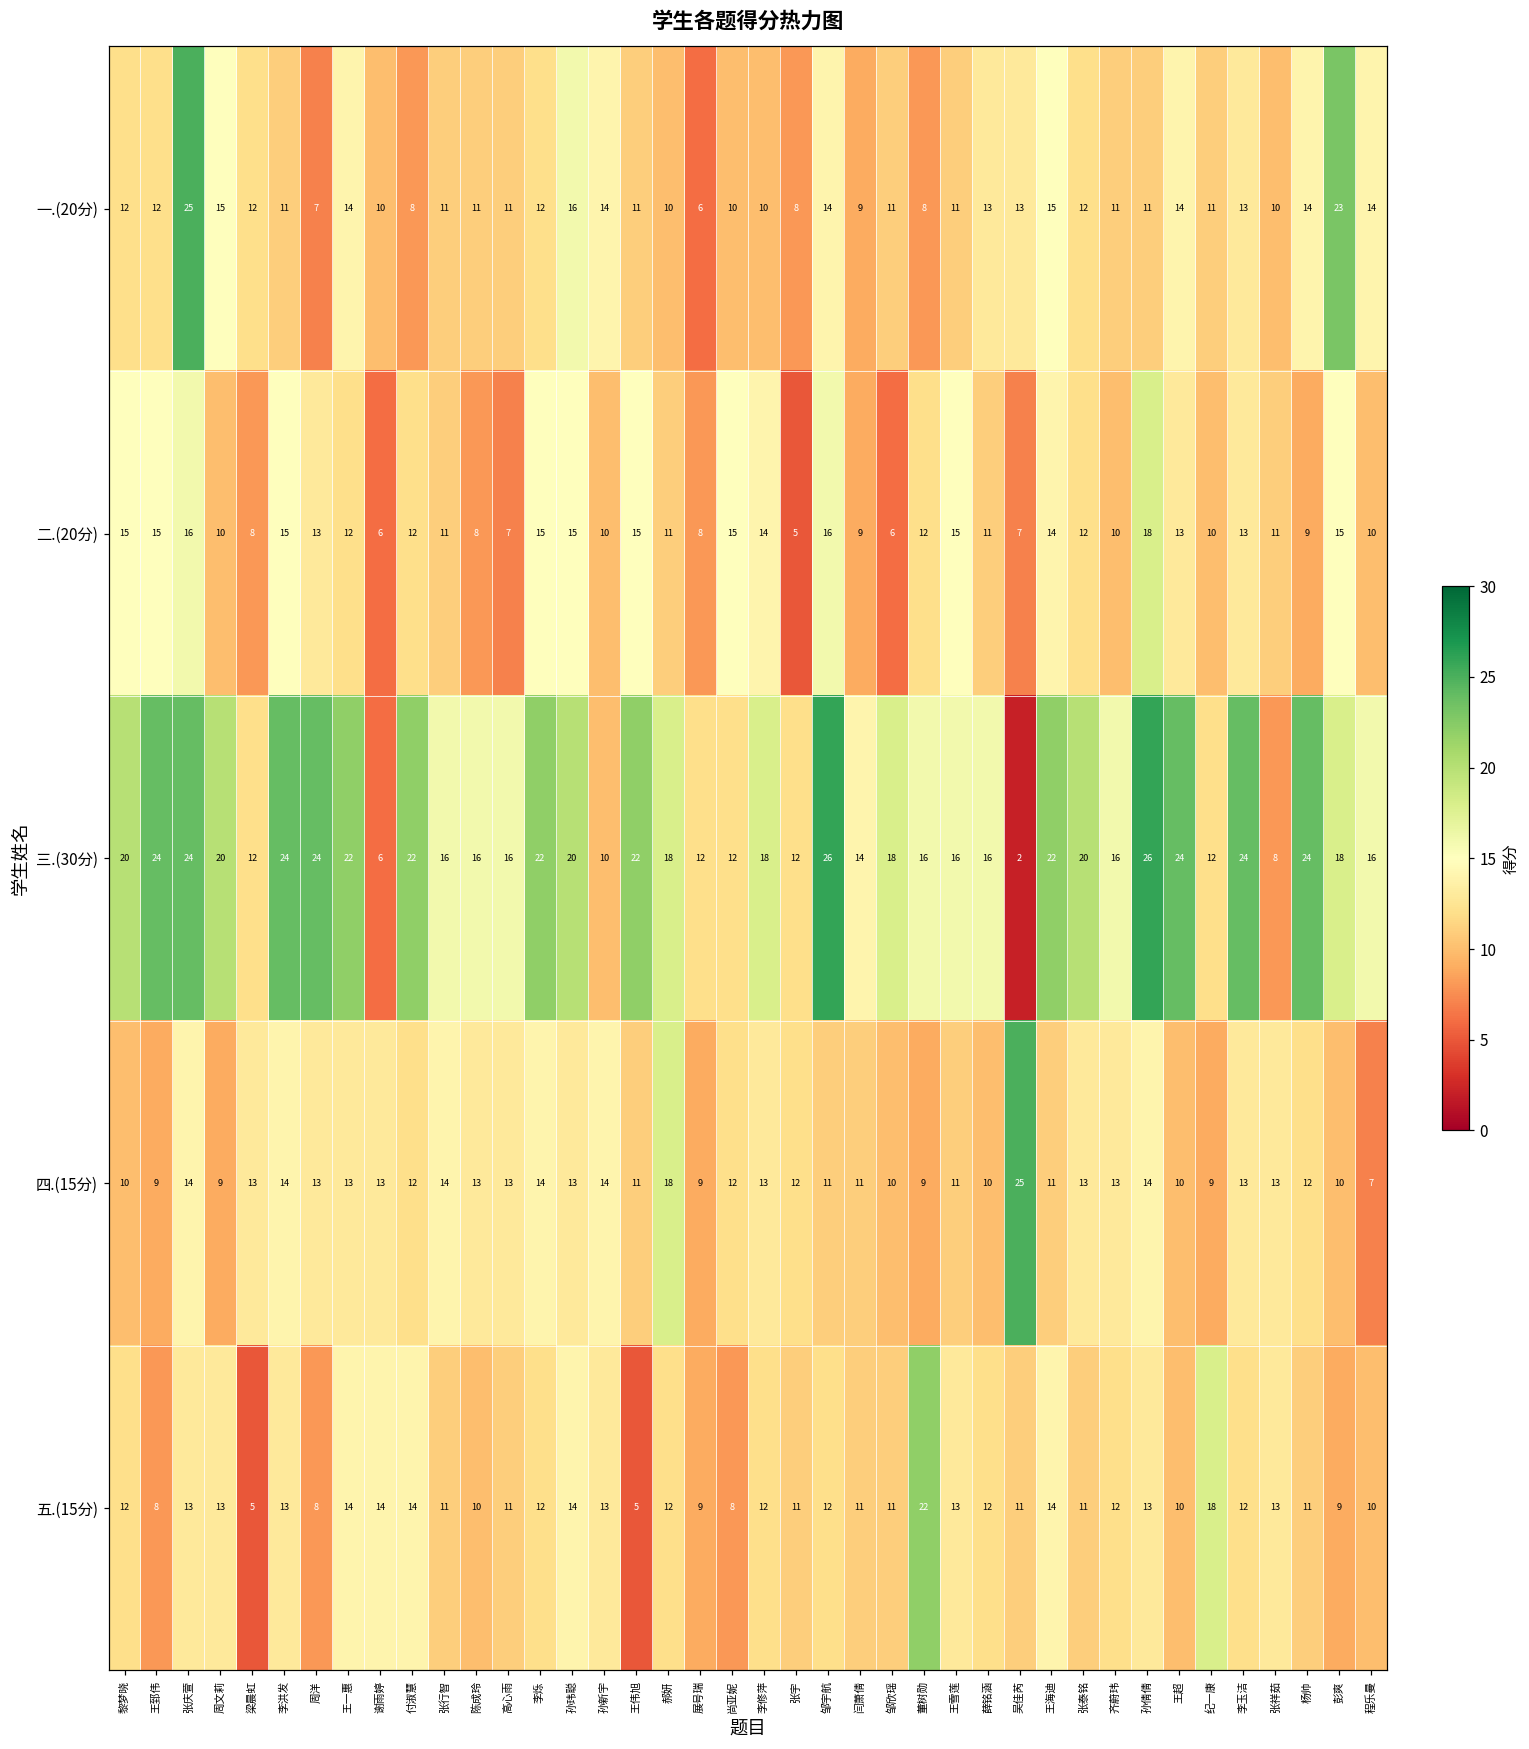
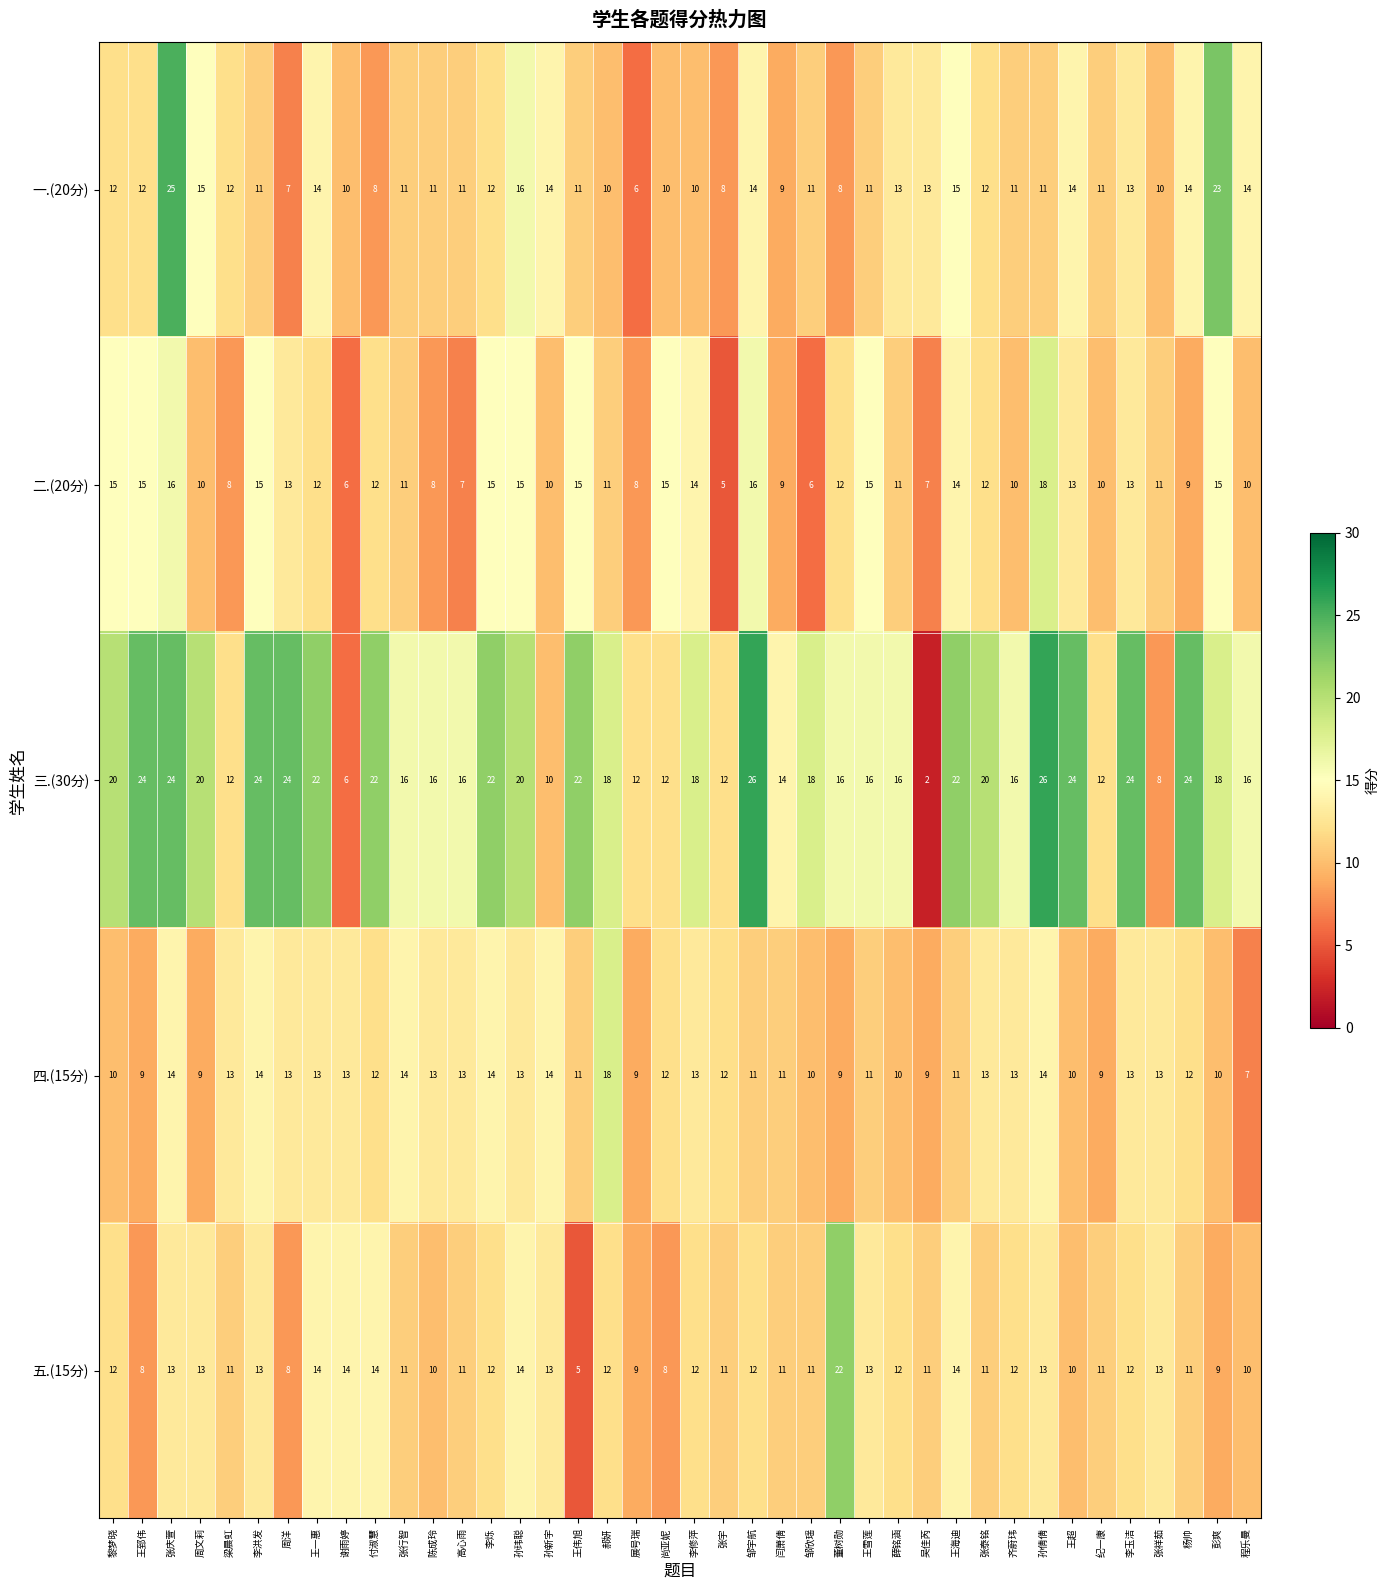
四.(15分), 吴佳芮: 25 -> 9
五.(15分), 梁晨虹: 5 -> 11
五.(15分), 纪一康: 18 -> 11
